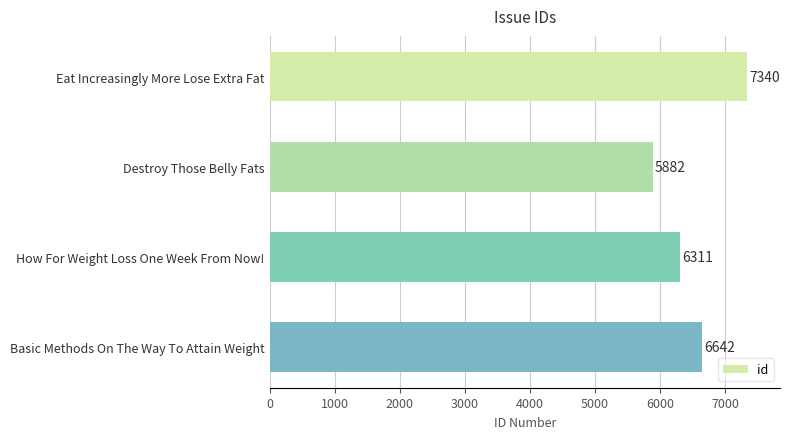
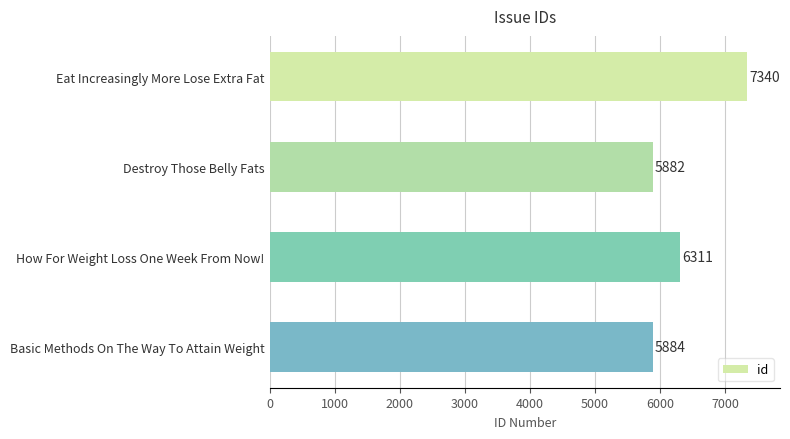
Basic Methods On The Way To Attain Weight: 6642 -> 5884
